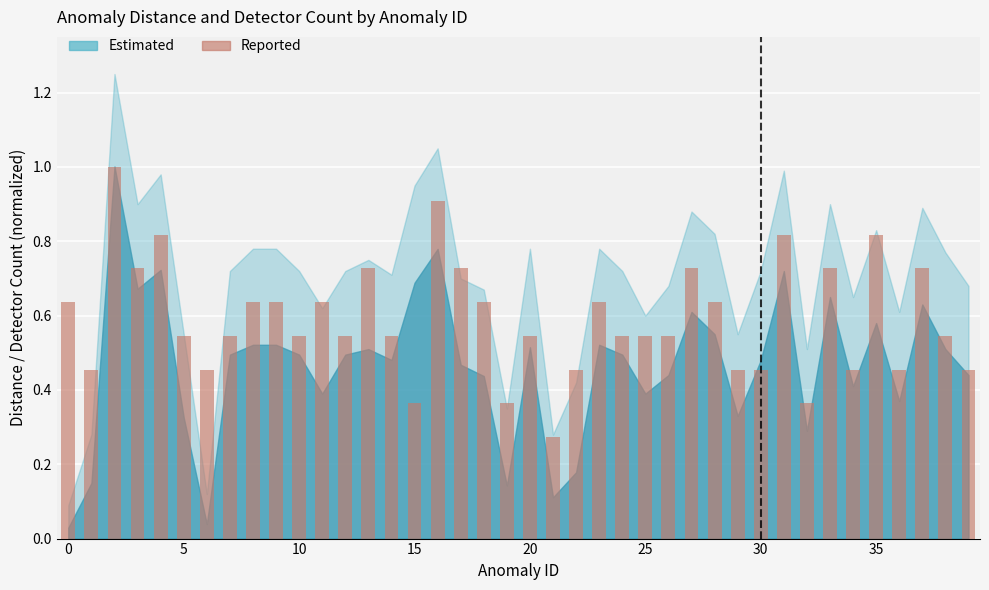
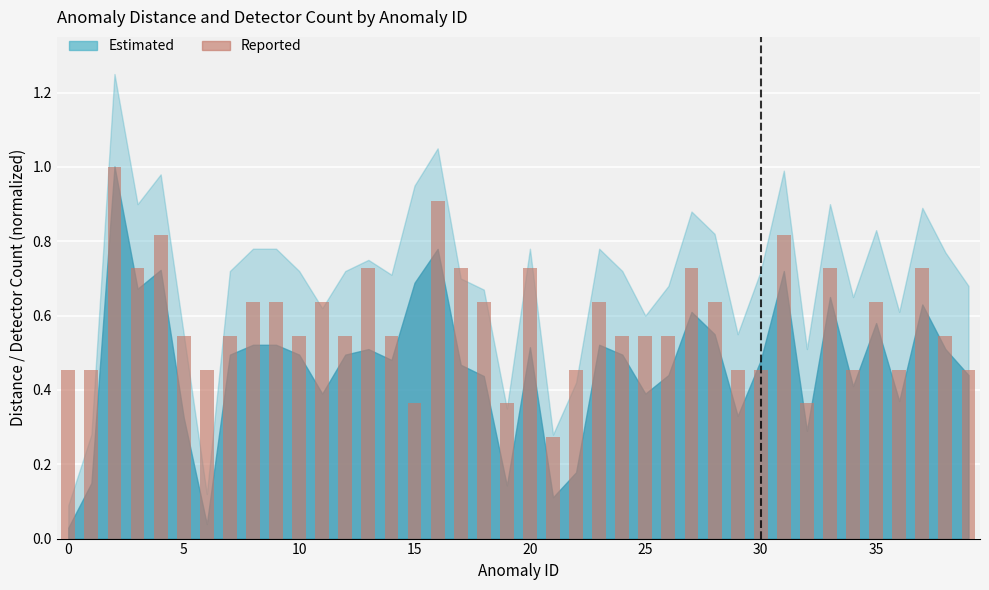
Reported, 0: 0.64 -> 0.45
Reported, 20: 0.55 -> 0.73
Reported, 35: 0.82 -> 0.64
